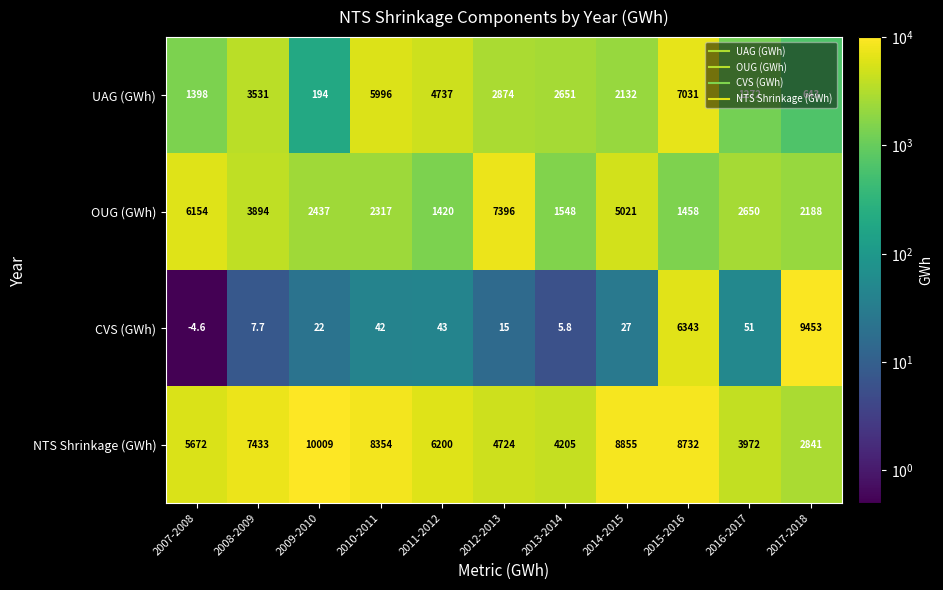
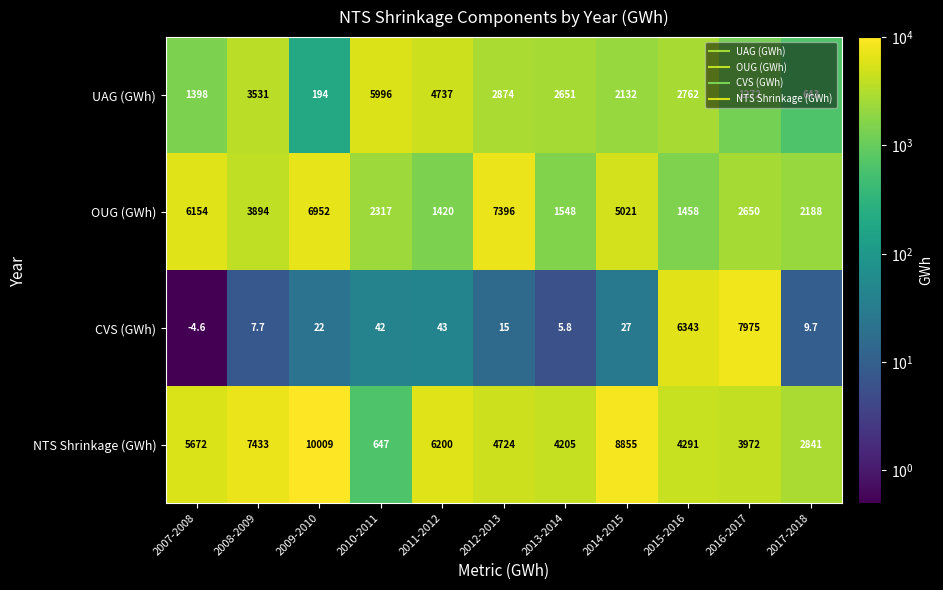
UAG (GWh), 2015-2016: 7031 -> 2762
OUG (GWh), 2009-2010: 2437 -> 6952
CVS (GWh), 2016-2017: 51 -> 7975
CVS (GWh), 2017-2018: 9453 -> 9.7
NTS Shrinkage (GWh), 2010-2011: 8354 -> 647
NTS Shrinkage (GWh), 2015-2016: 8732 -> 4291
